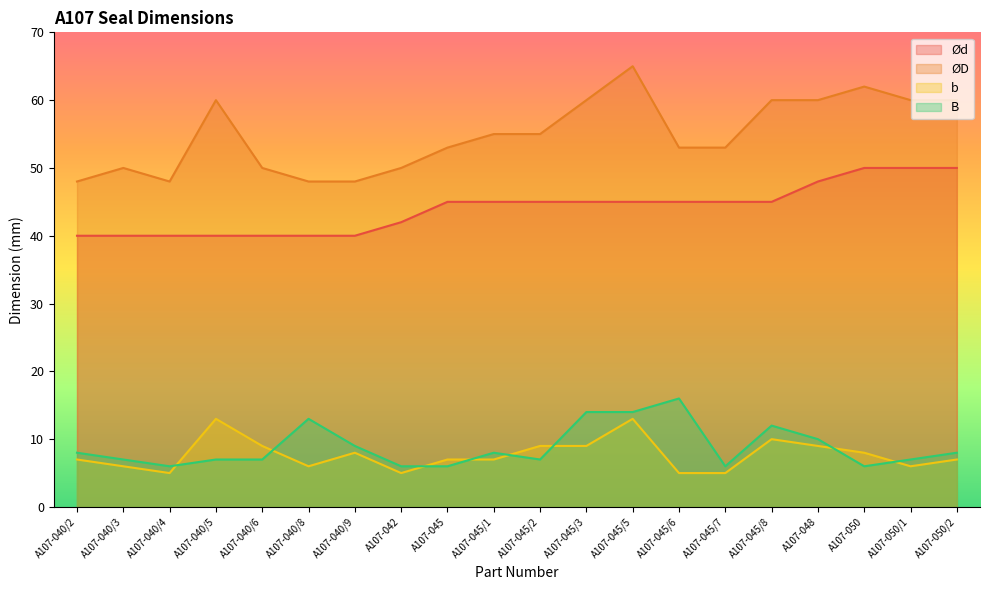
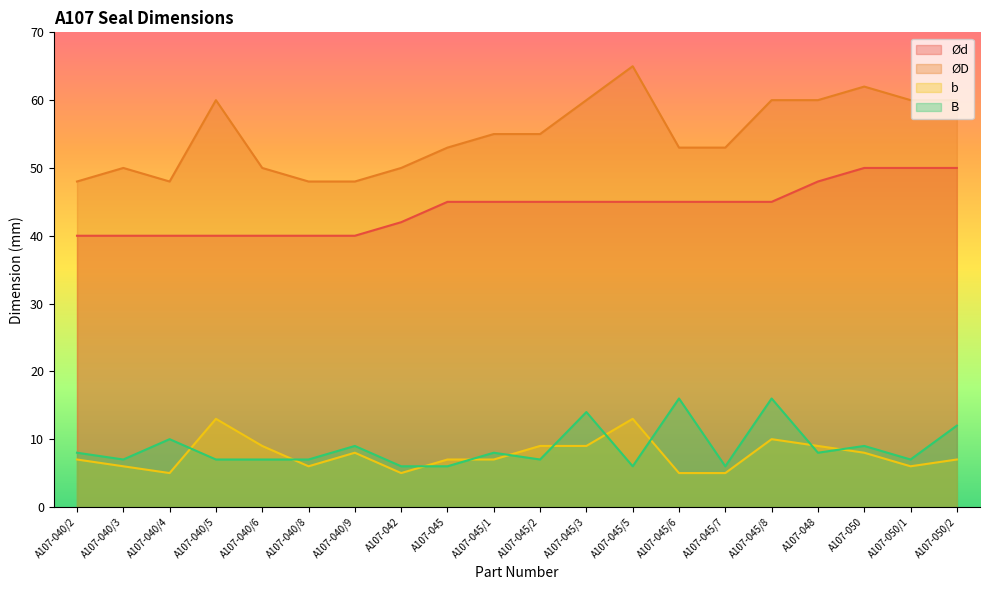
B, A107-040/4: 6 -> 10
B, A107-040/8: 13 -> 7
B, A107-045/5: 14 -> 6
B, A107-045/8: 12 -> 16
B, A107-048: 10 -> 8
B, A107-050: 6 -> 9
B, A107-050/2: 8 -> 12
